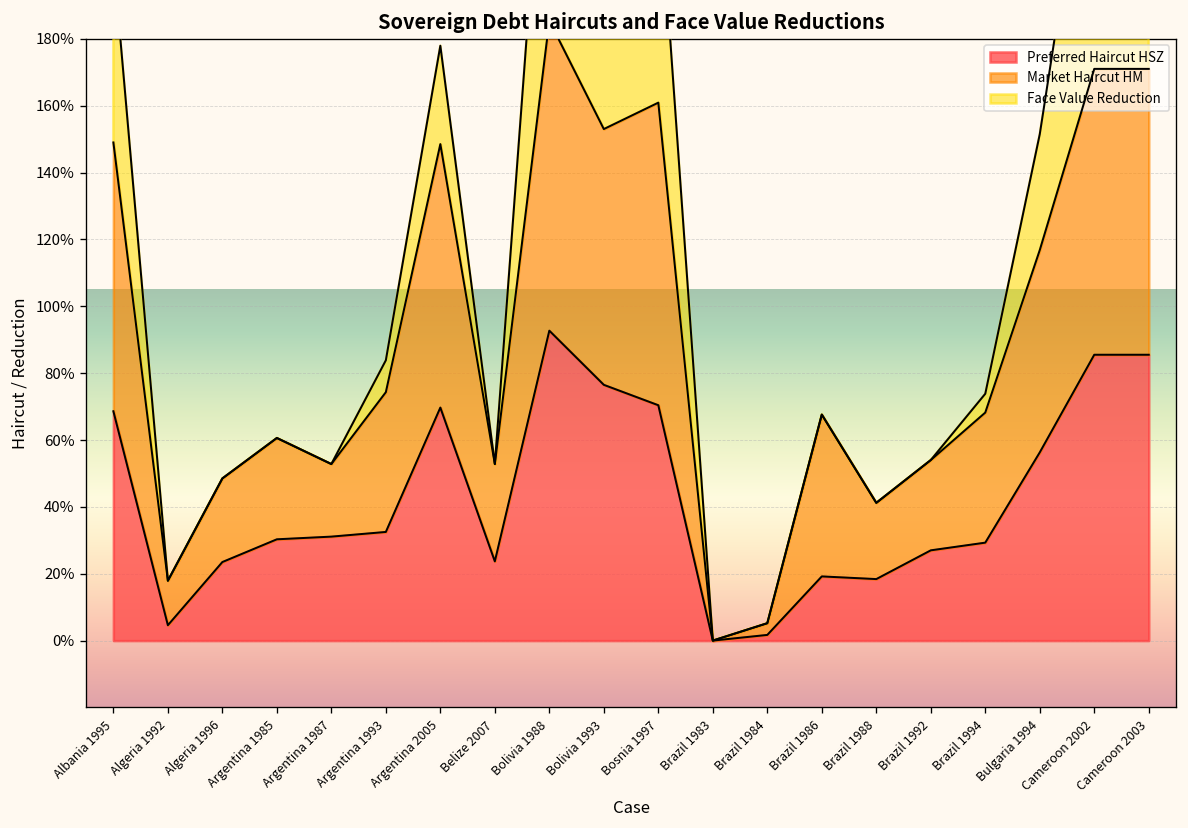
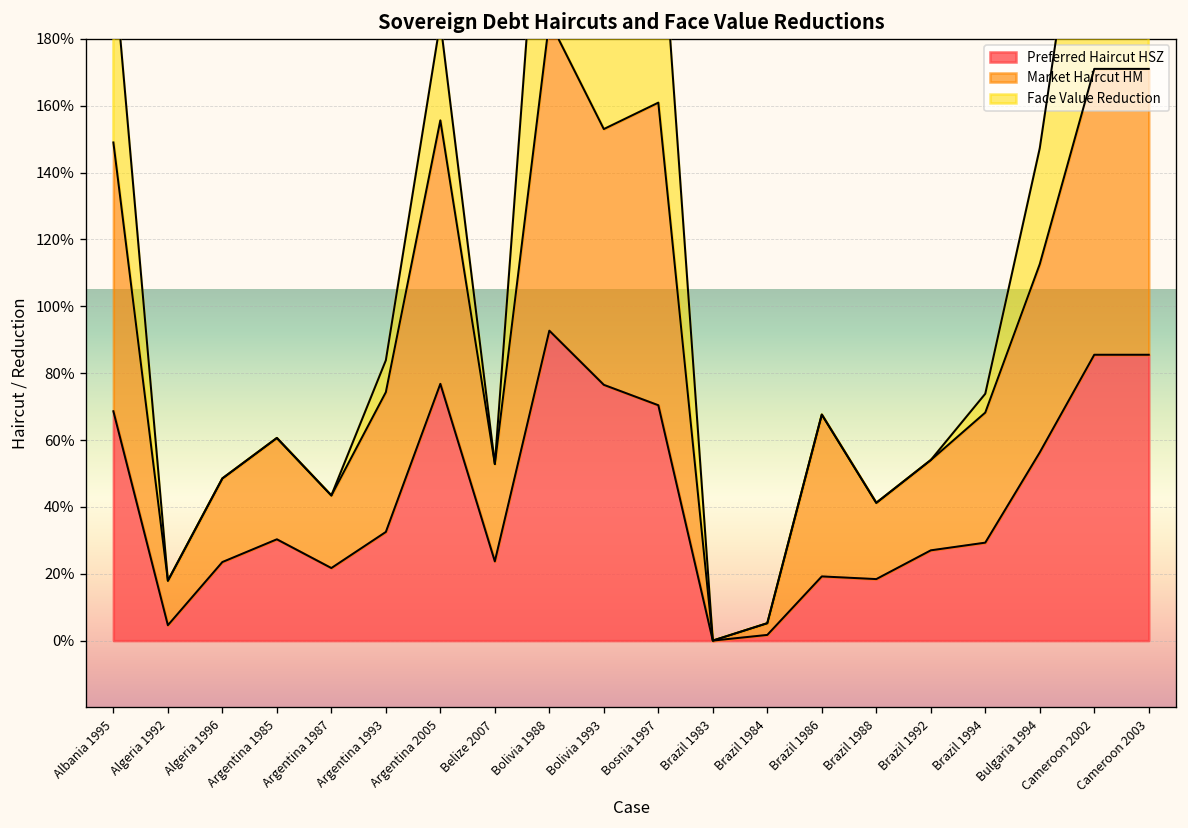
Preferred Haircut HSZ, Argentina 1987: 31% -> 22%
Preferred Haircut HSZ, Argentina 2005: 70% -> 77%
Market Haircut HM, Bulgaria 1994: 61% -> 56%
